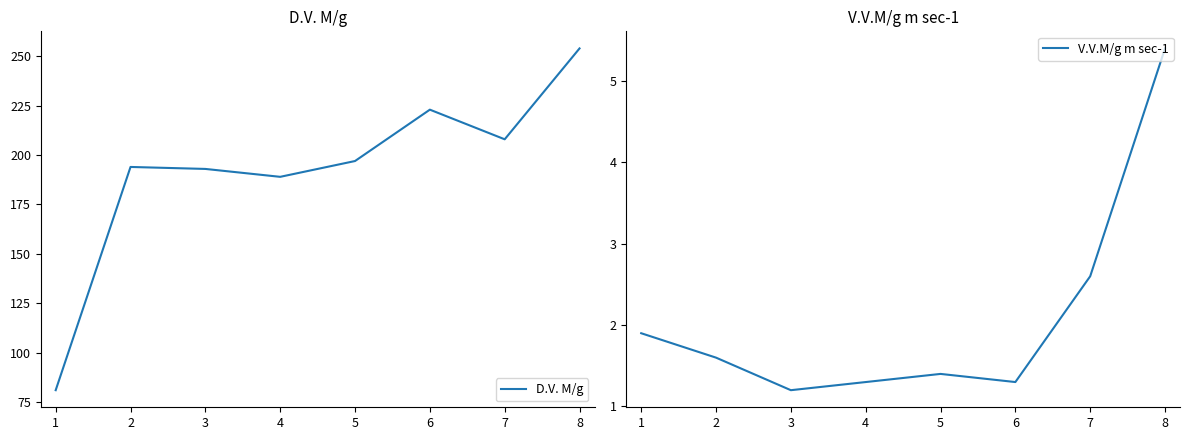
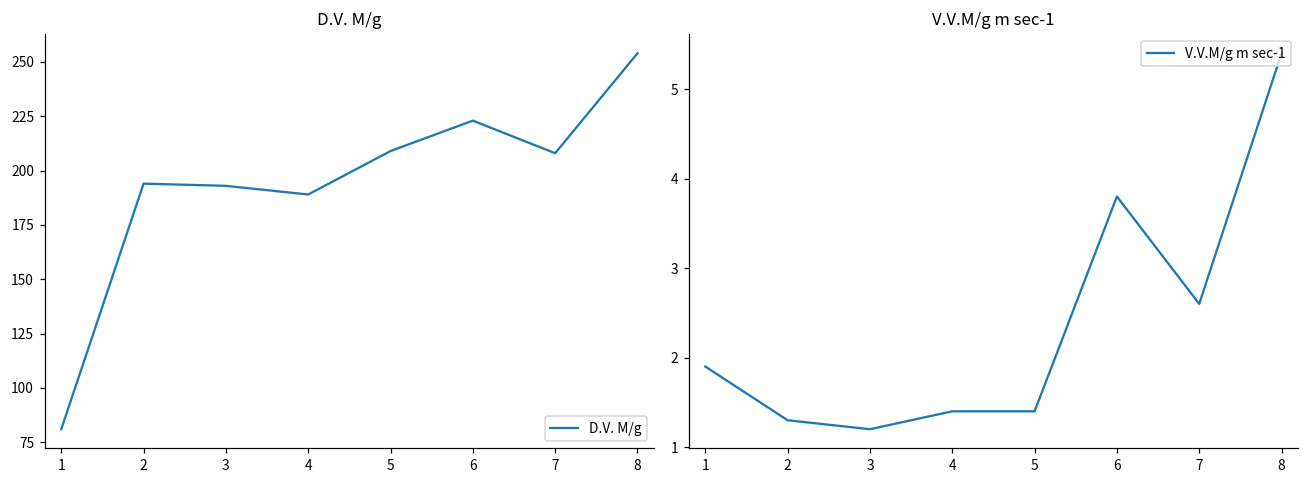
D.V. M/g, 5: 197 -> 209
V.V.M/g m sec-1, 2: 1.6 -> 1.3
V.V.M/g m sec-1, 4: 1.3 -> 1.4
V.V.M/g m sec-1, 6: 1.3 -> 3.8
